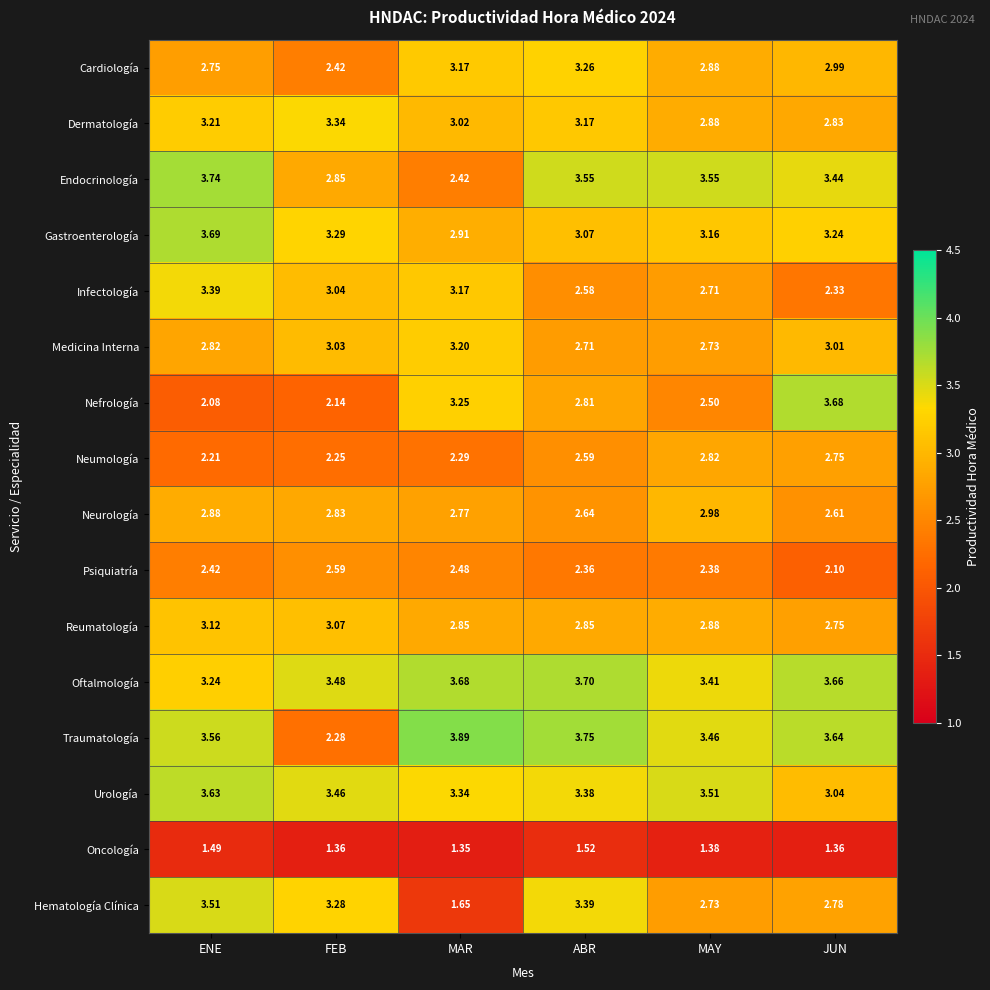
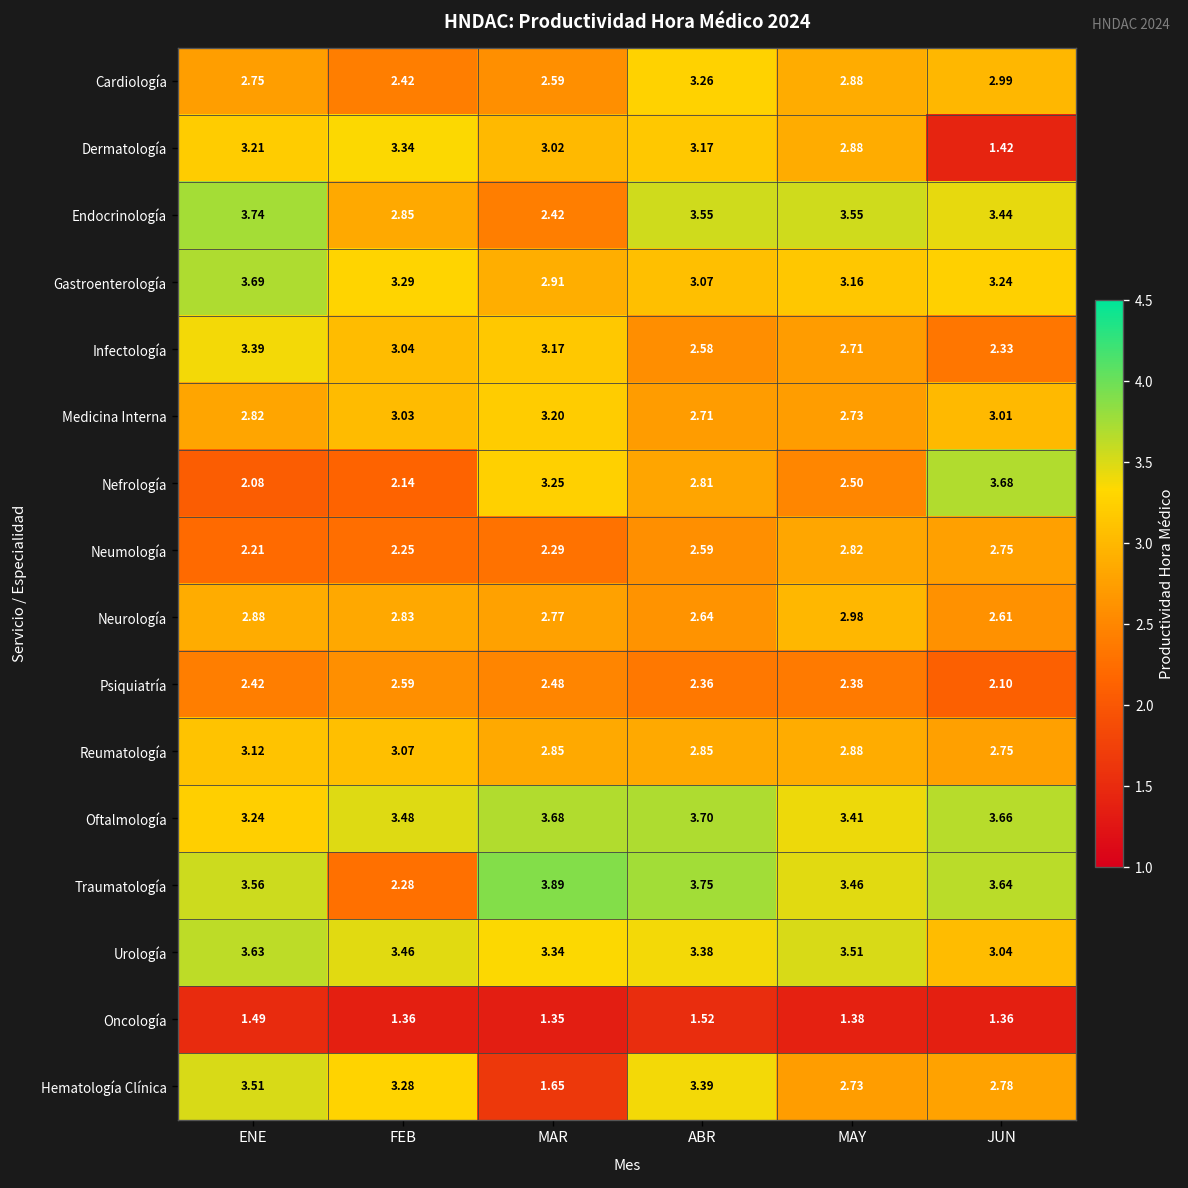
Cardiología, MAR: 3.17 -> 2.59
Dermatología, JUN: 2.83 -> 1.42
